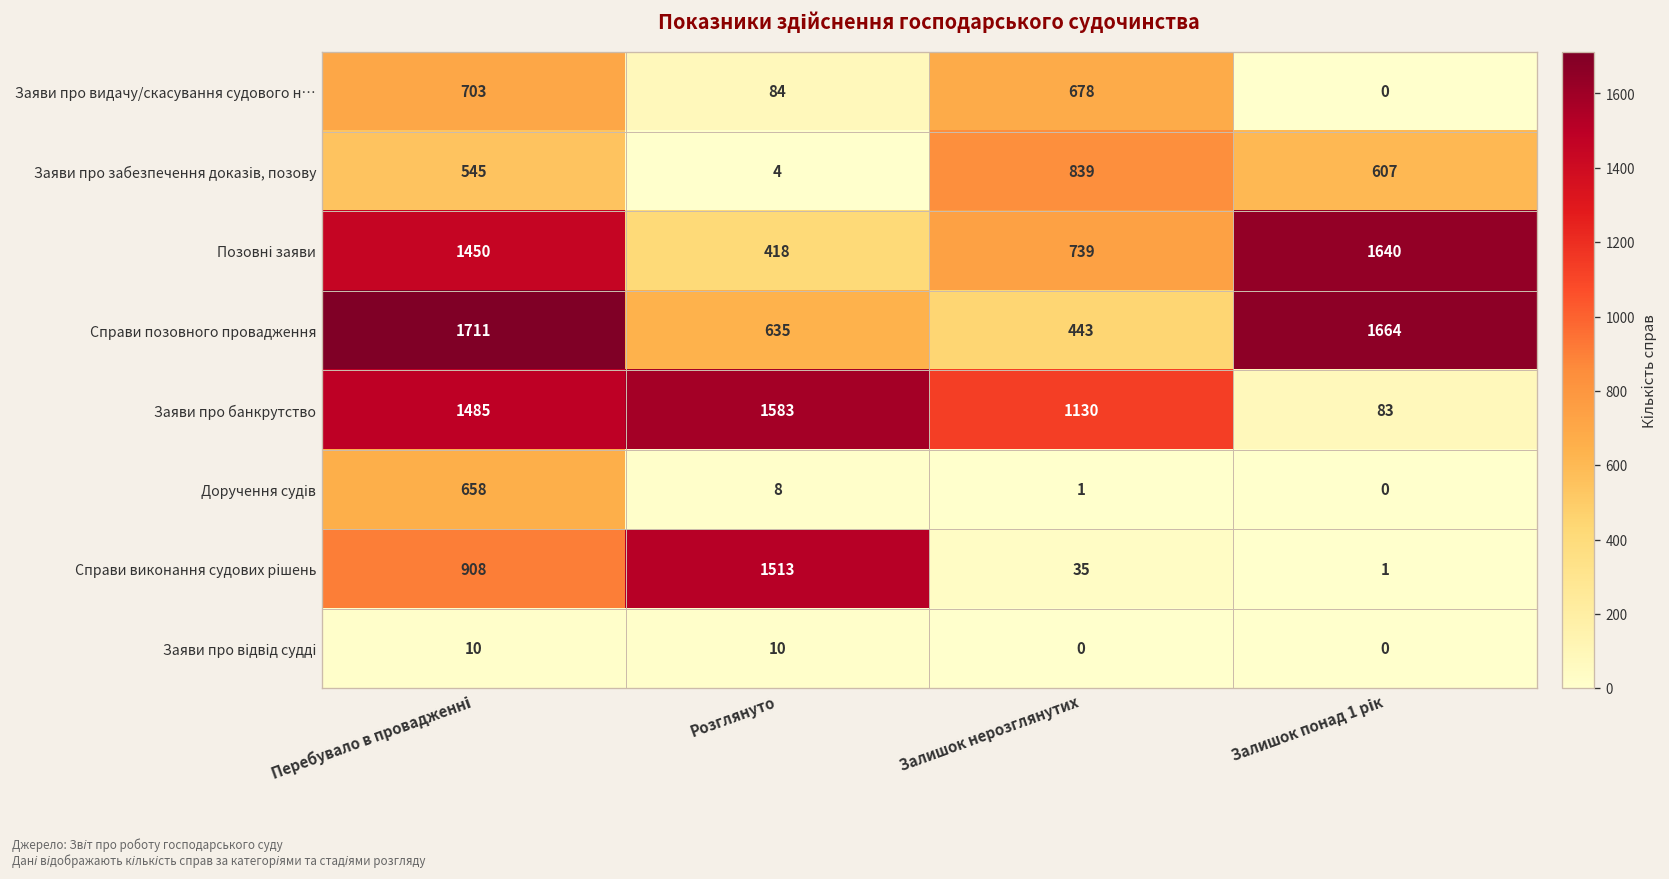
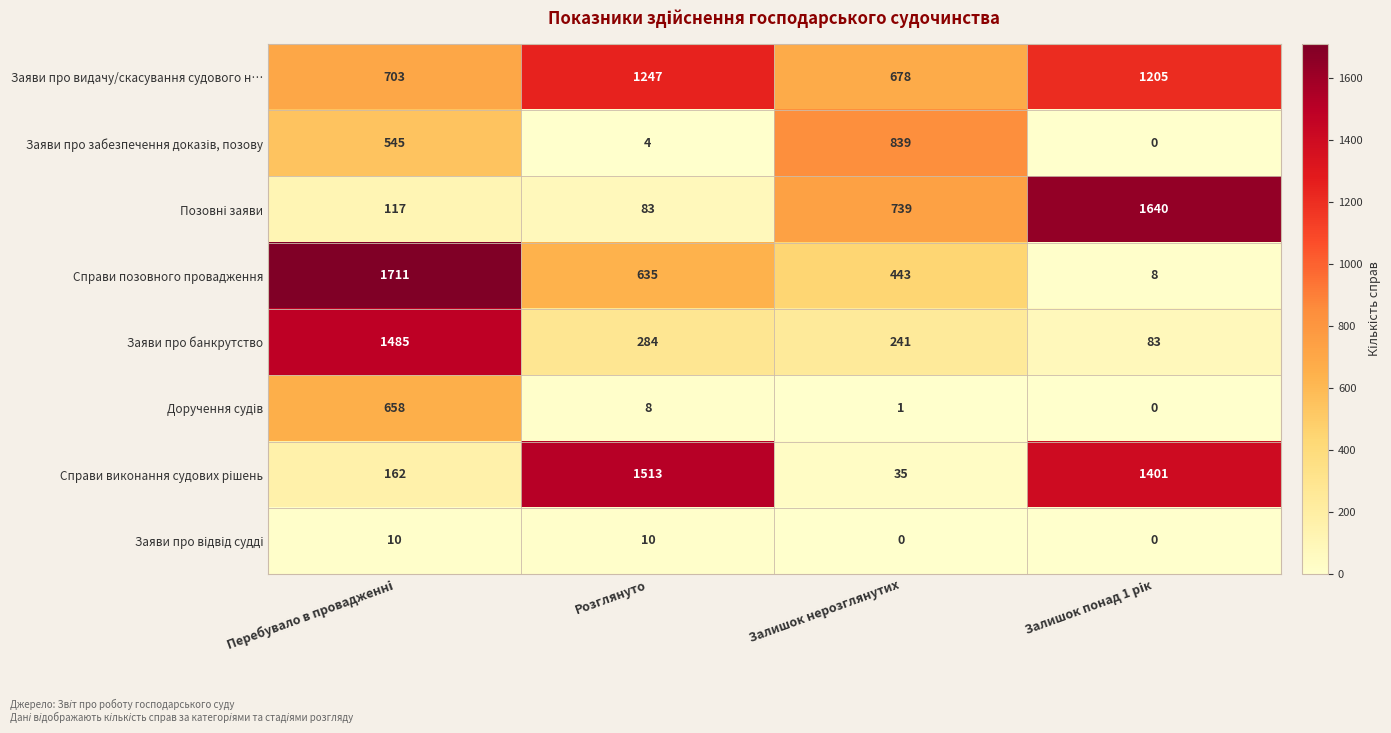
Заяви про видачу/скасування судового н…, Розглянуто: 84 -> 1247
Заяви про видачу/скасування судового н…, Залишок понад 1 рік: 0 -> 1205
Заяви про забезпечення доказів, позову, Залишок понад 1 рік: 607 -> 0
Позовні заяви, Перебувало в провадженні: 1450 -> 117
Позовні заяви, Розглянуто: 418 -> 83
Справи позовного провадження, Залишок понад 1 рік: 1664 -> 8
Заяви про банкрутство, Розглянуто: 1583 -> 284
Заяви про банкрутство, Залишок нерозглянутих: 1130 -> 241
Справи виконання судових рішень, Перебувало в провадженні: 908 -> 162
Справи виконання судових рішень, Залишок понад 1 рік: 1 -> 1401
